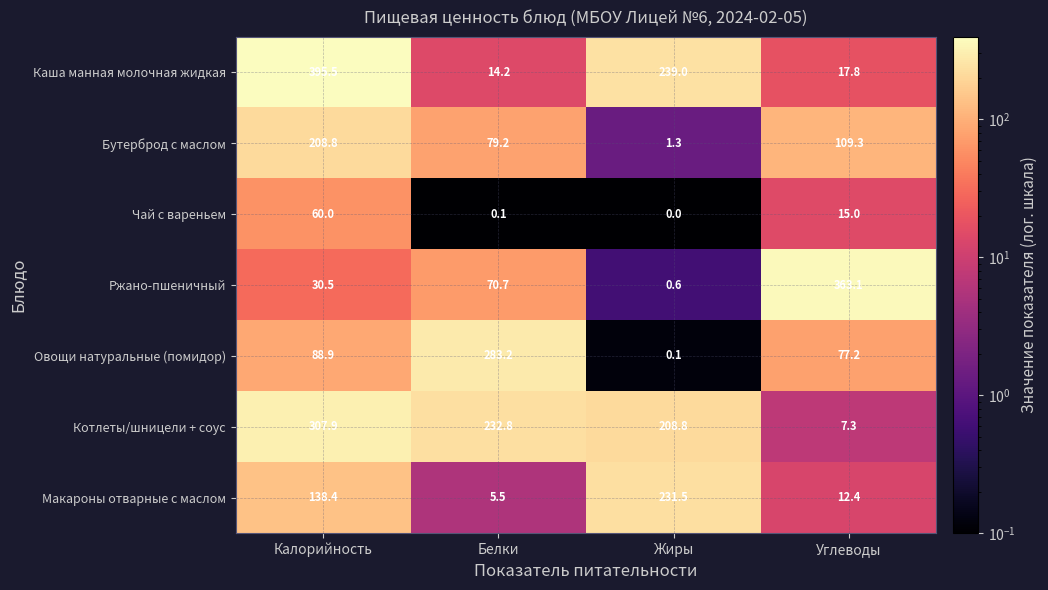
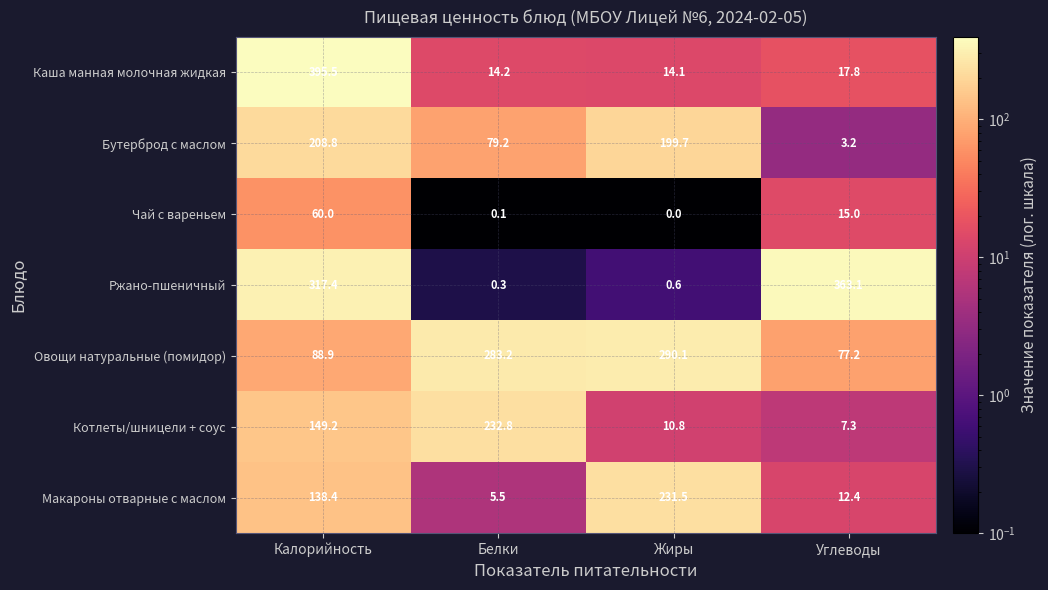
Каша манная молочная жидкая, Жиры: 239.0 -> 14.1
Бутерброд с маслом, Жиры: 1.3 -> 199.7
Бутерброд с маслом, Углеводы: 109.3 -> 3.2
Ржано-пшеничный, Калорийность: 30.5 -> 317.4
Ржано-пшеничный, Белки: 70.7 -> 0.3
Овощи натуральные (помидор), Жиры: 0.1 -> 290.1
Котлеты/шницели + соус, Калорийность: 307.9 -> 149.2
Котлеты/шницели + соус, Жиры: 208.8 -> 10.8
